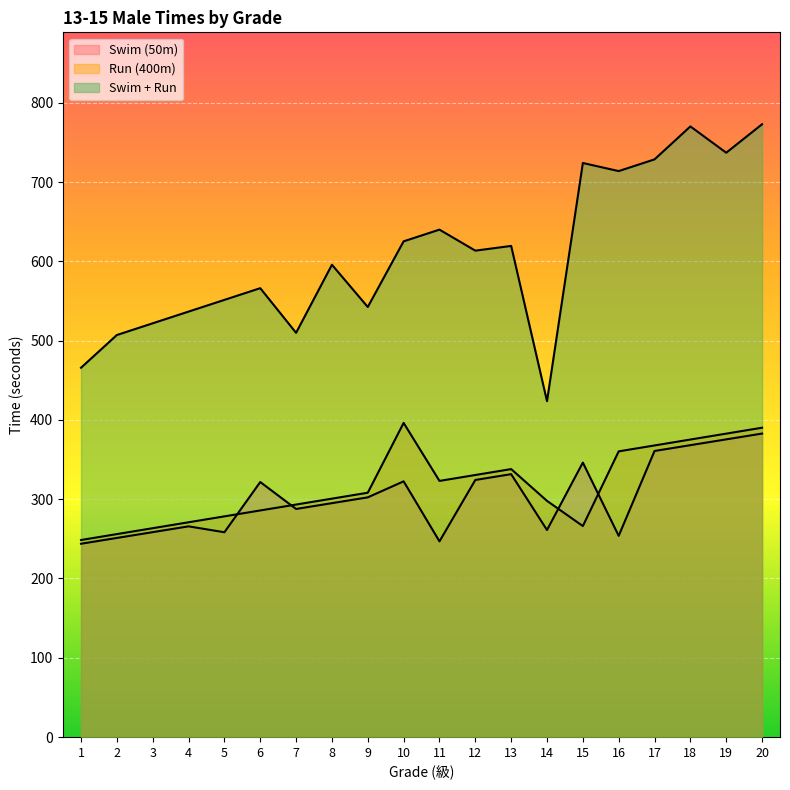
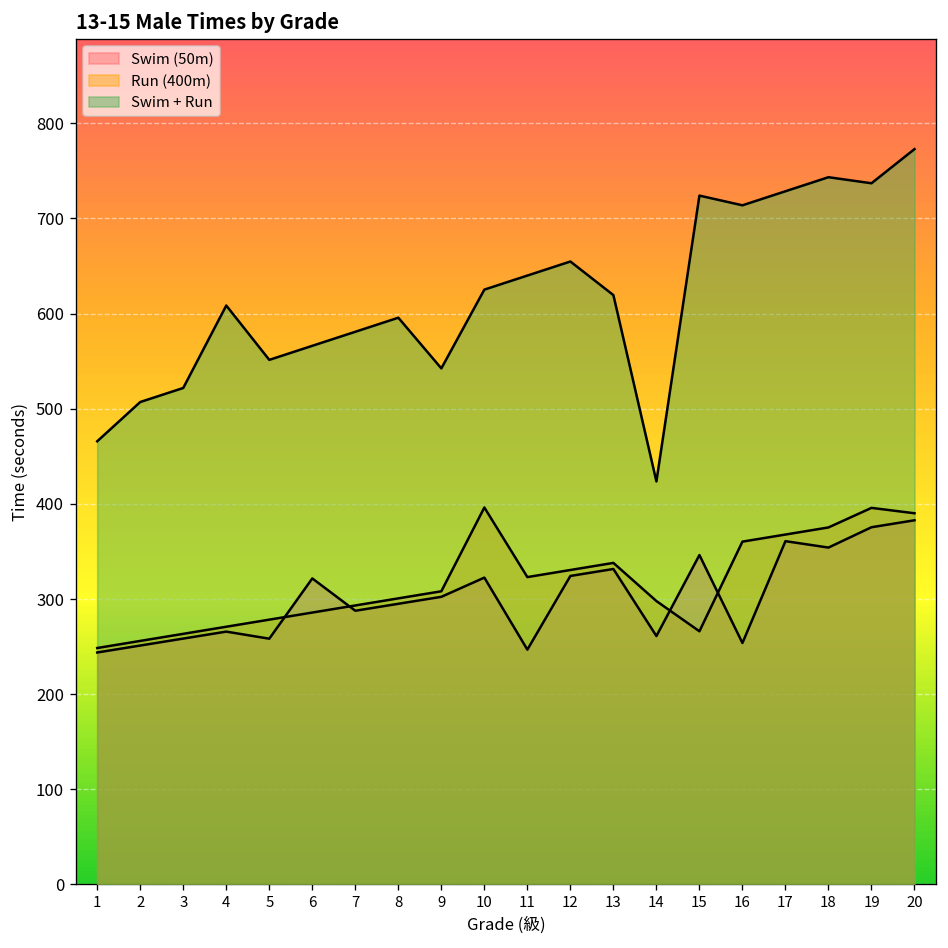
Swim + Run, 4: 540 -> 610
Swim + Run, 7: 510 -> 580
Swim + Run, 12: 610 -> 650
Swim (50m), 18: 370 -> 350
Swim + Run, 18: 770 -> 740
Run (400m), 19: 380 -> 400
